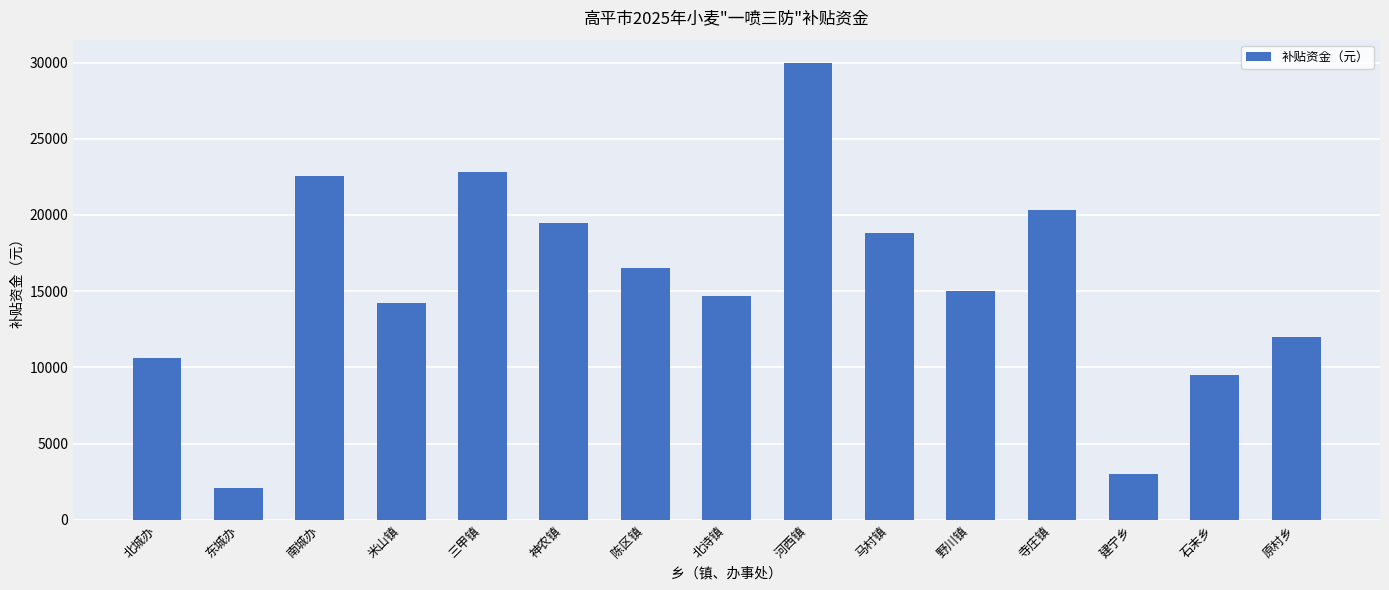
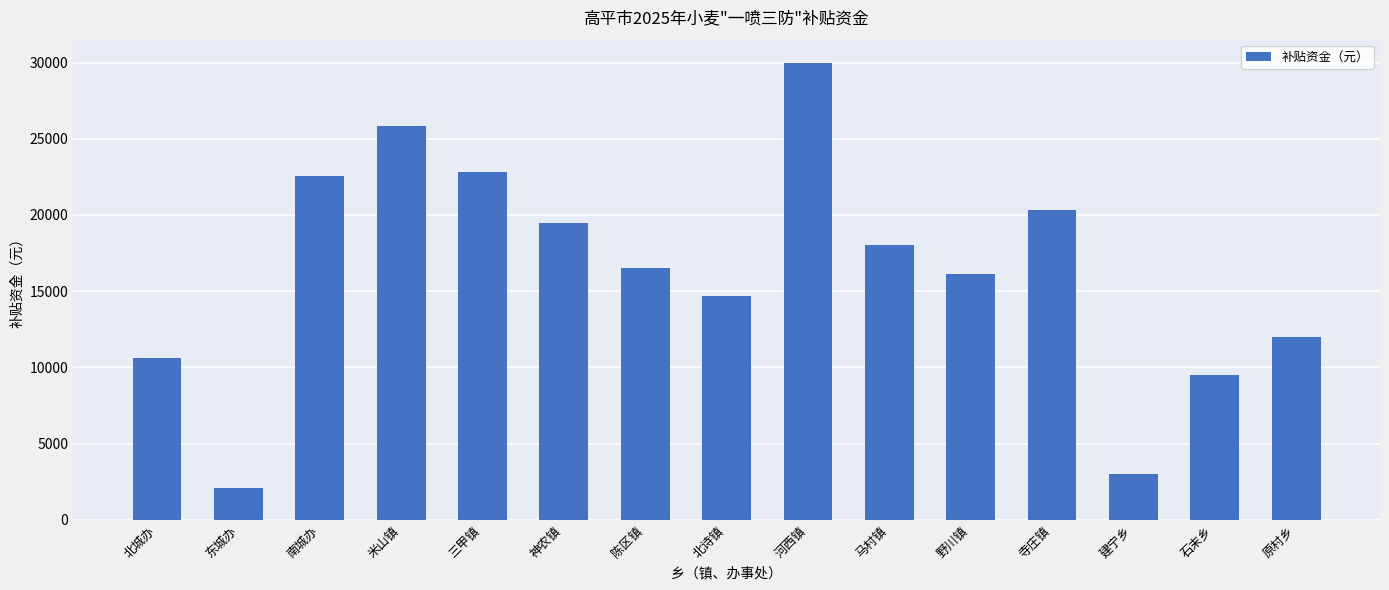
米山镇: 14300 -> 25800
马村镇: 18800 -> 18000
野川镇: 15000 -> 16100
